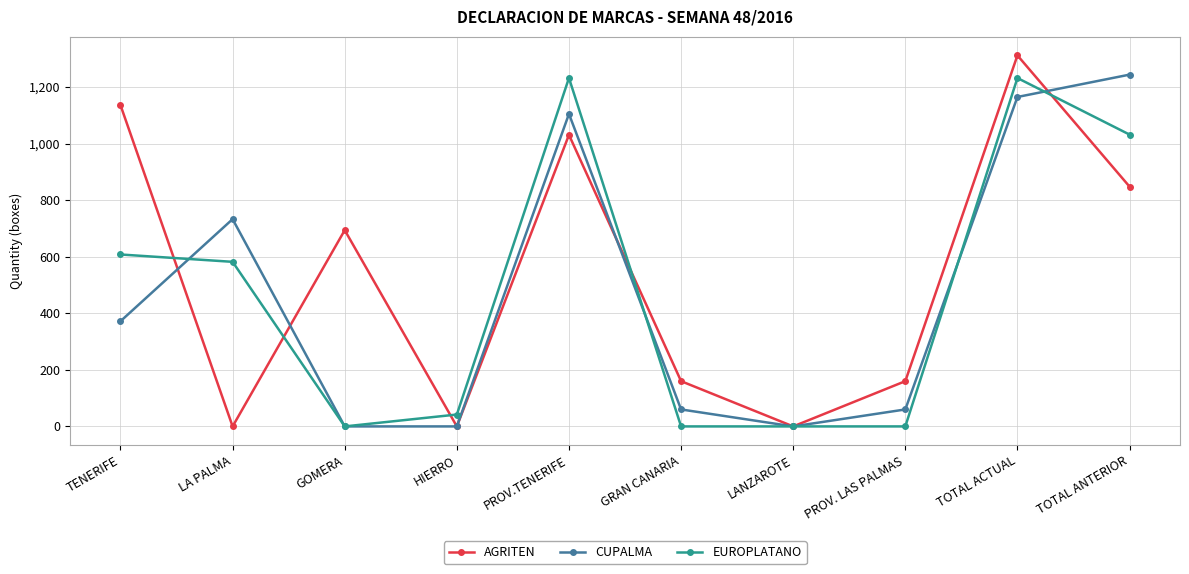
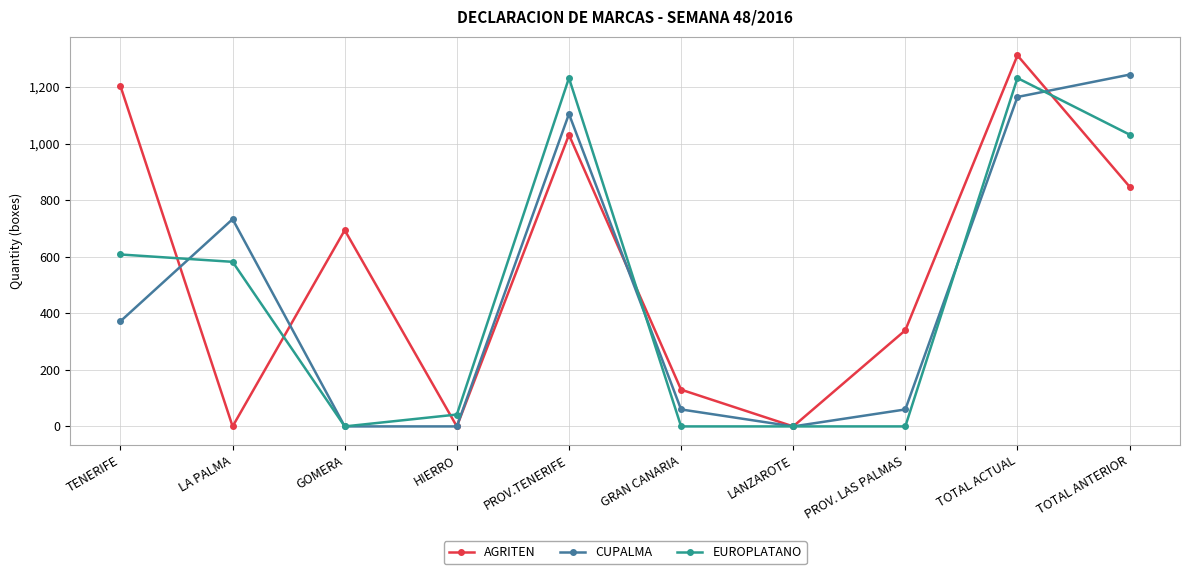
AGRITEN, TENERIFE: 1,140 -> 1,200
AGRITEN, GRAN CANARIA: 160 -> 130
AGRITEN, PROV. LAS PALMAS: 160 -> 340
